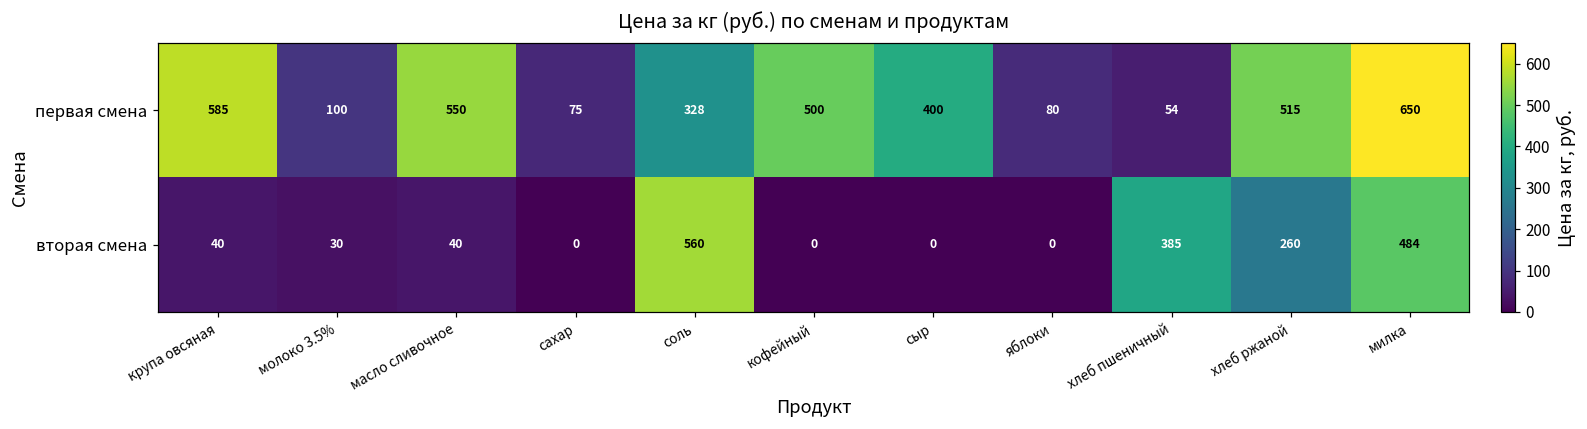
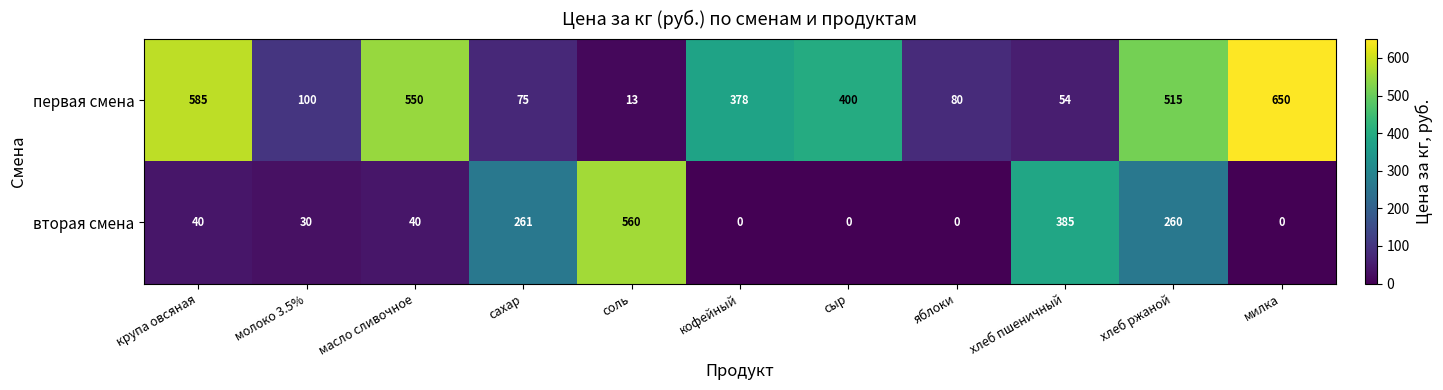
первая смена, соль: 328 -> 13
первая смена, кофейный: 500 -> 378
вторая смена, сахар: 0 -> 261
вторая смена, милка: 484 -> 0
